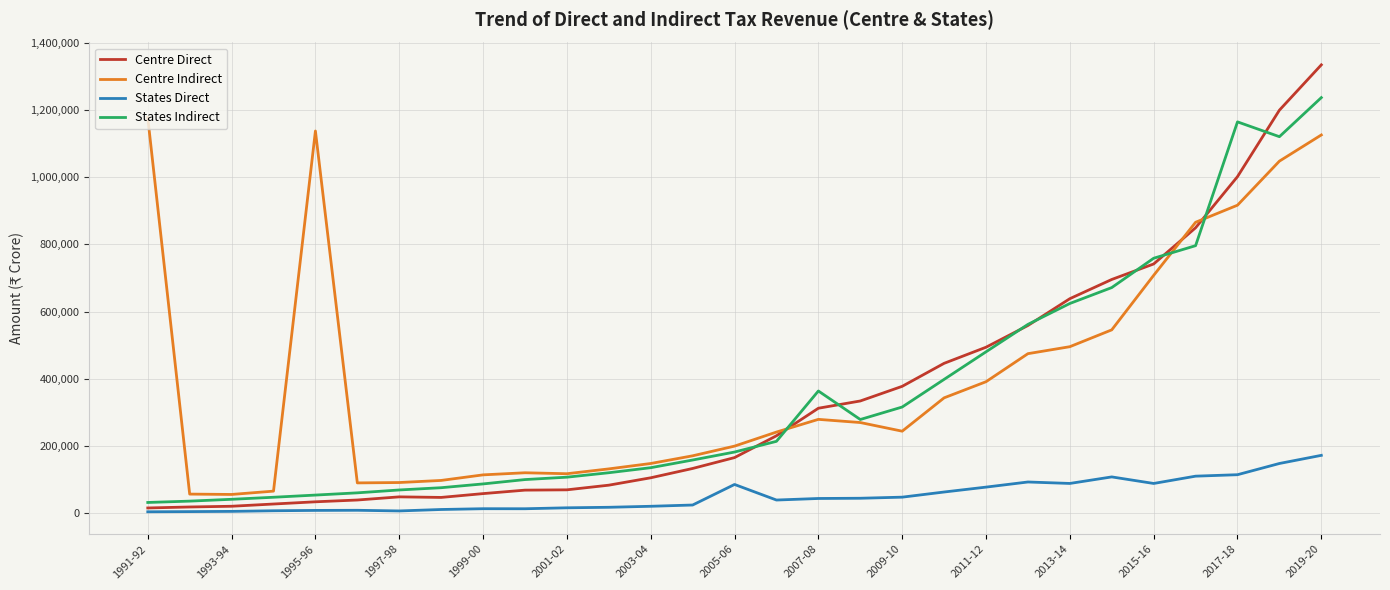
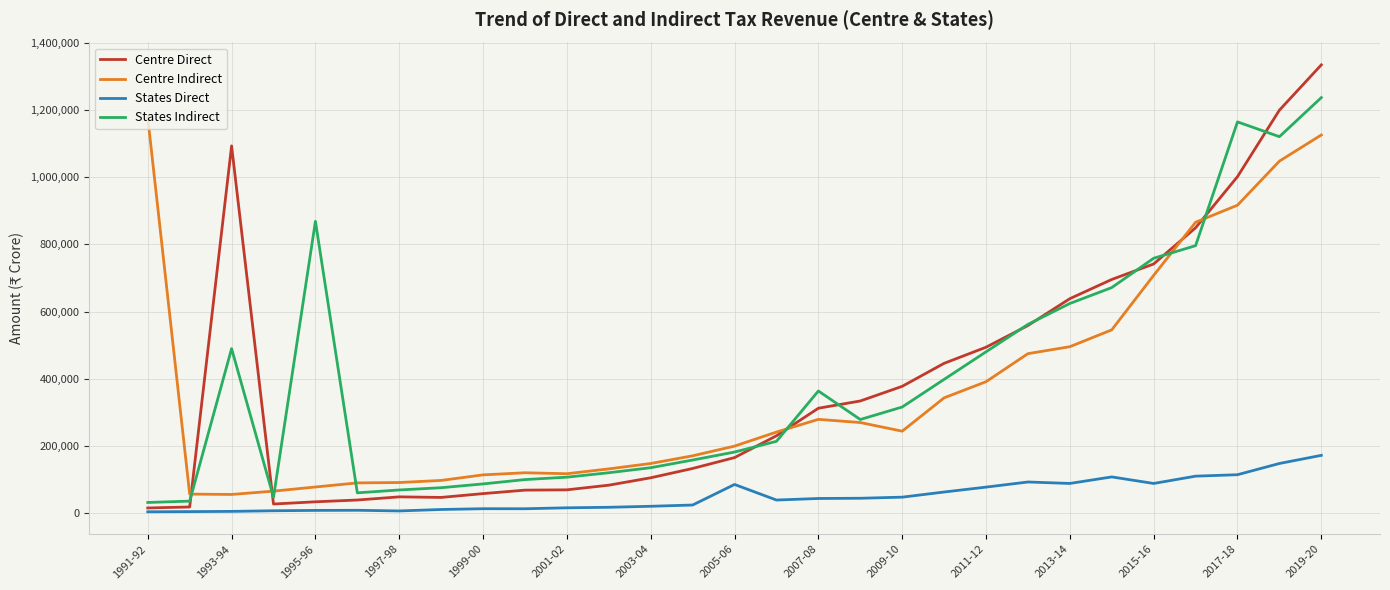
Centre Direct, 1993-94: 20,000 -> 1,090,000
States Indirect, 1993-94: 40,000 -> 490,000
Centre Indirect, 1995-96: 1,140,000 -> 80,000
States Indirect, 1995-96: 50,000 -> 870,000
